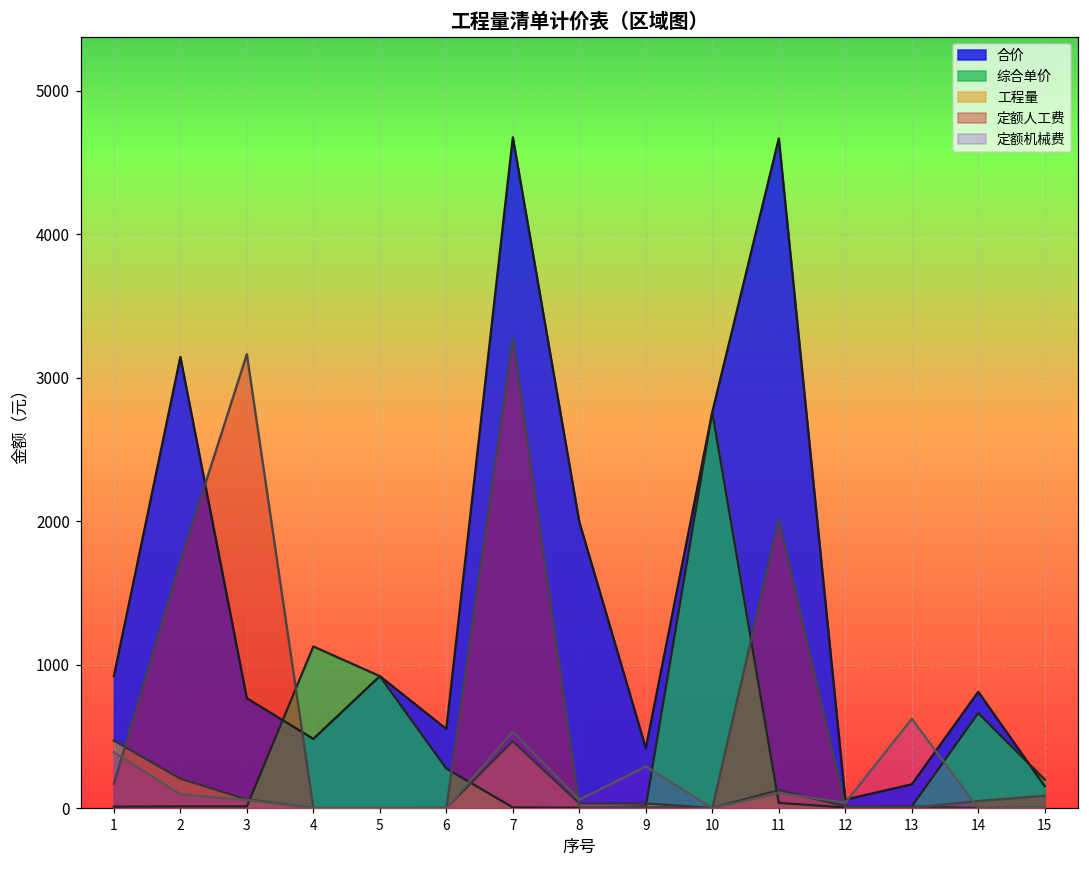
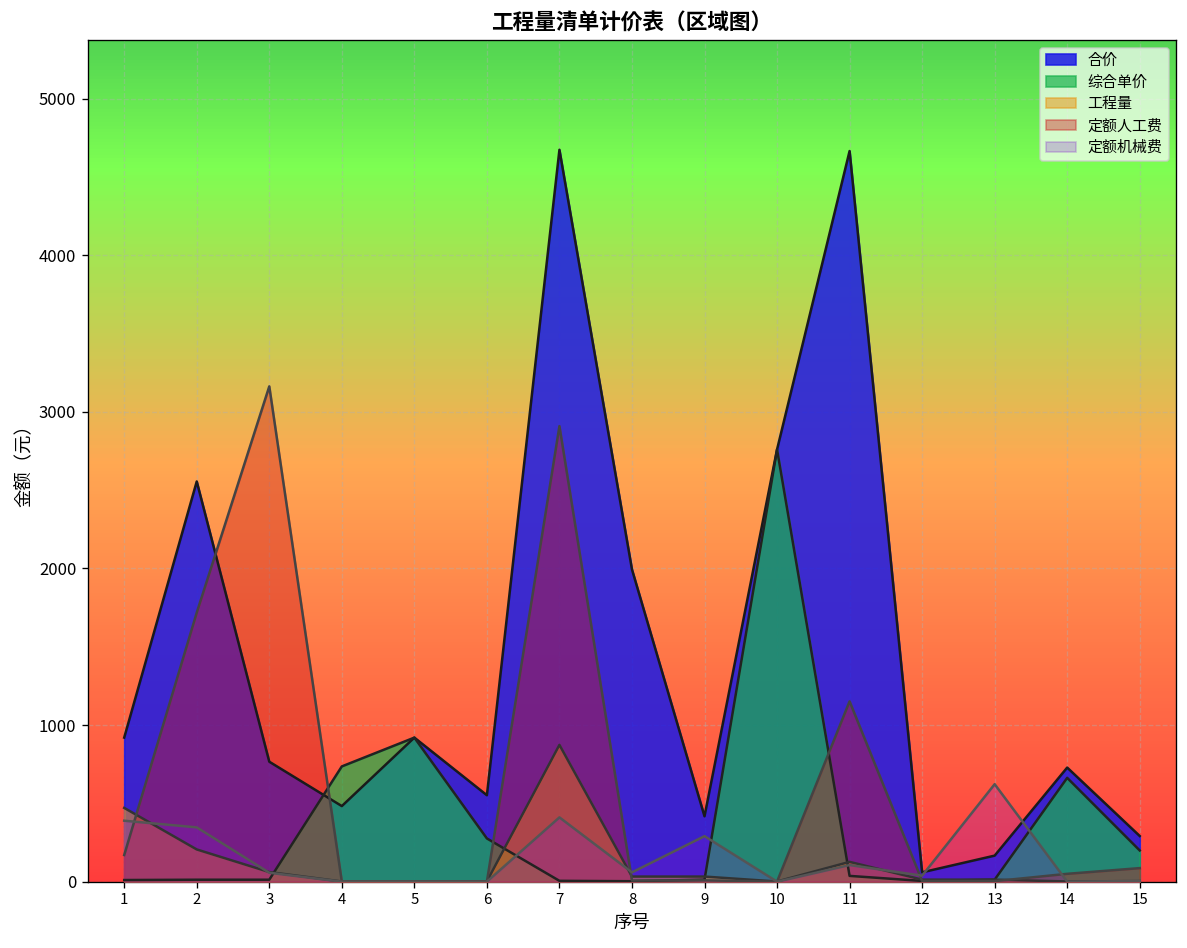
合价, 2: 3140 -> 2560
定额机械费, 2: 100 -> 350
综合单价, 4: 1130 -> 740
工程量, 7: 470 -> 870
定额人工费, 7: 3270 -> 2910
定额机械费, 7: 530 -> 410
定额人工费, 11: 2010 -> 1150
合价, 14: 810 -> 730
合价, 15: 150 -> 290
